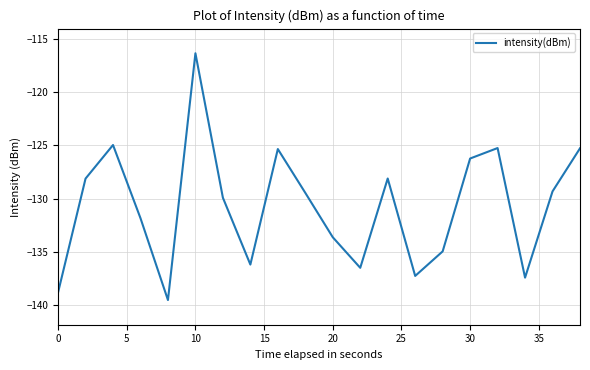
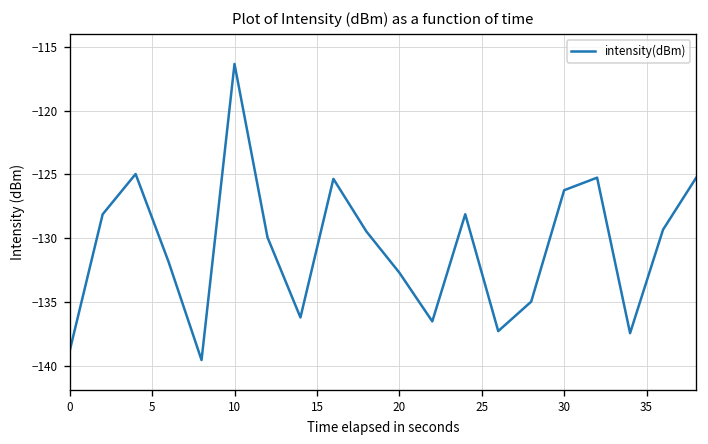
20: -133.6 -> -132.7
